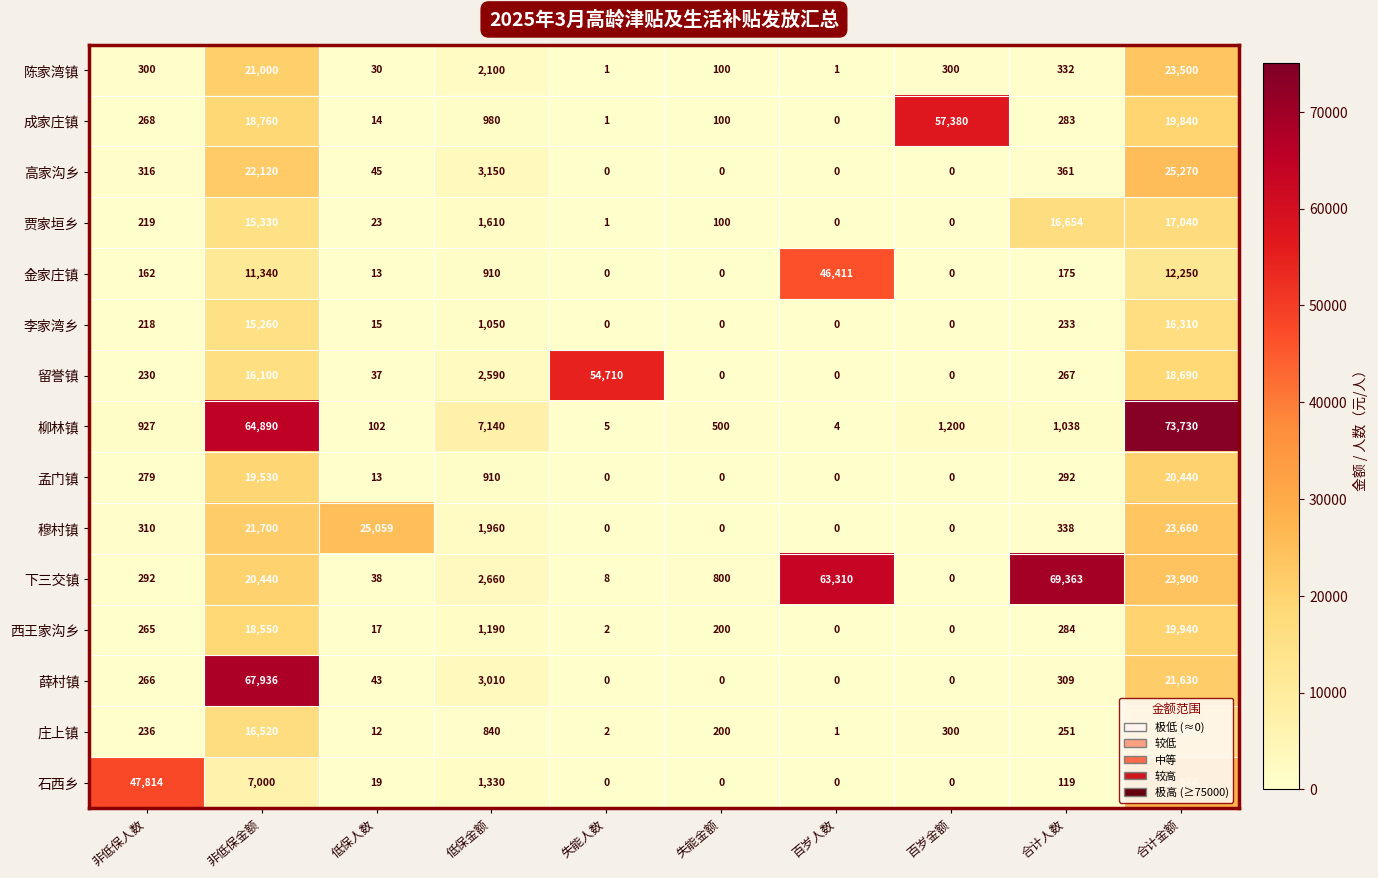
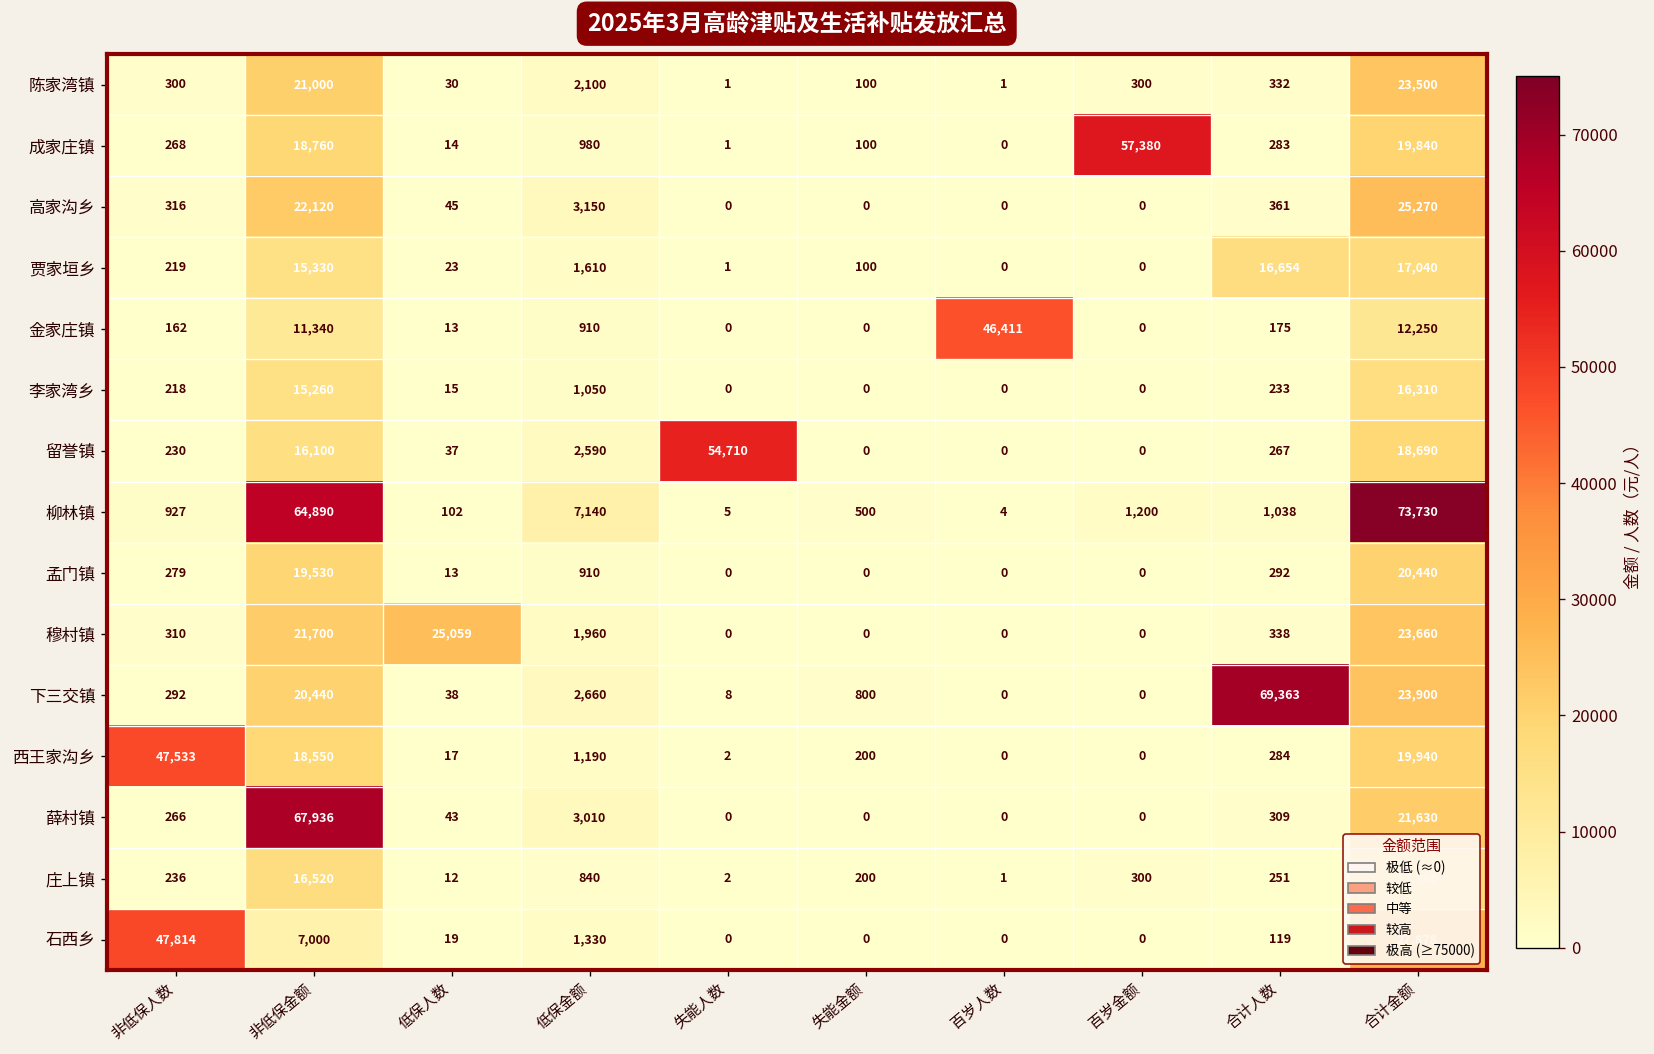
下三交镇, 百岁人数: 63,310 -> 0
西王家沟乡, 非低保人数: 265 -> 47,533
